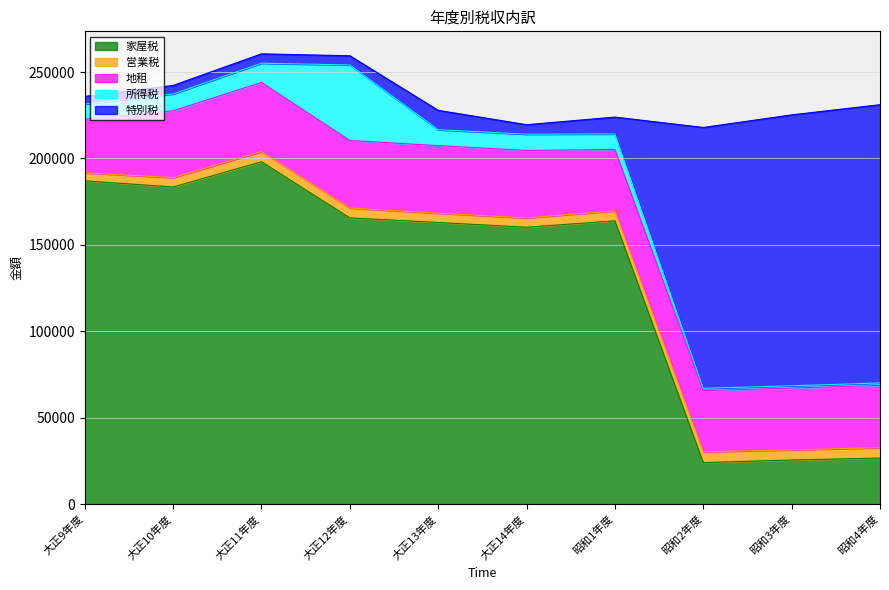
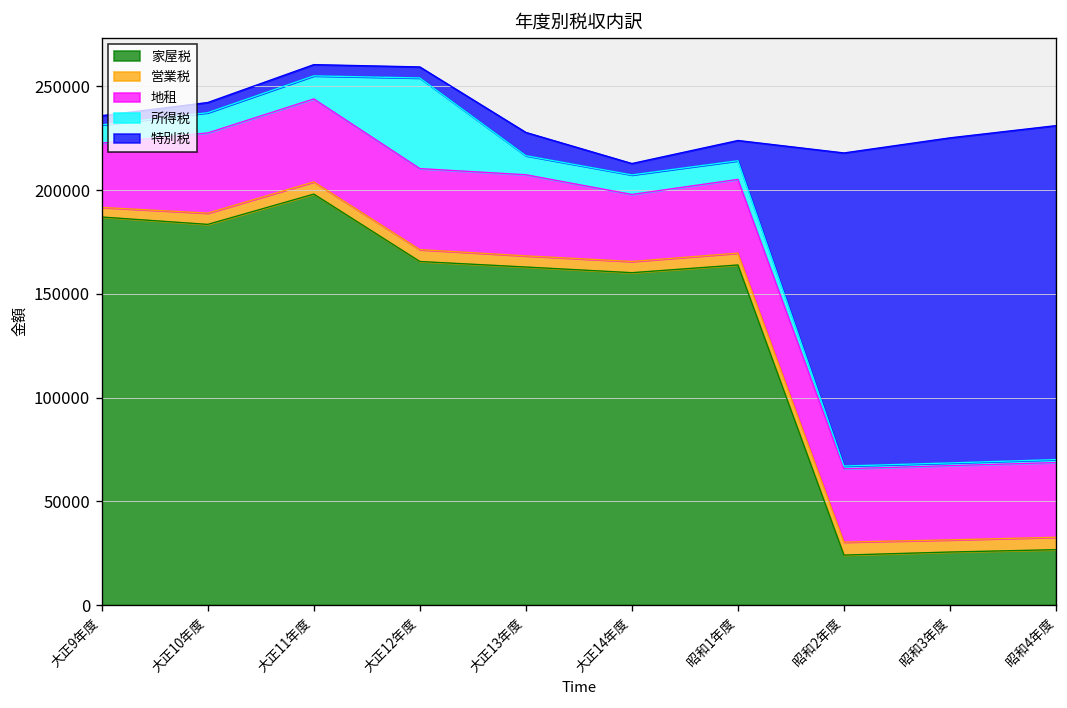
地租, 大正14年度: 39000 -> 32000
